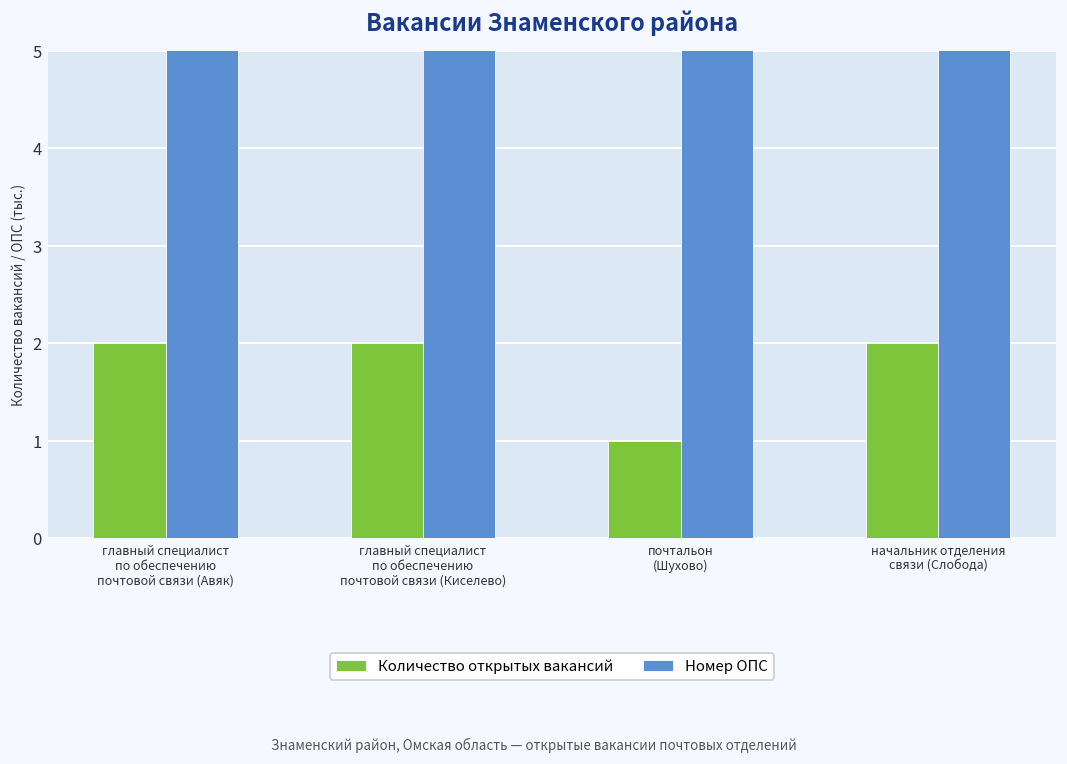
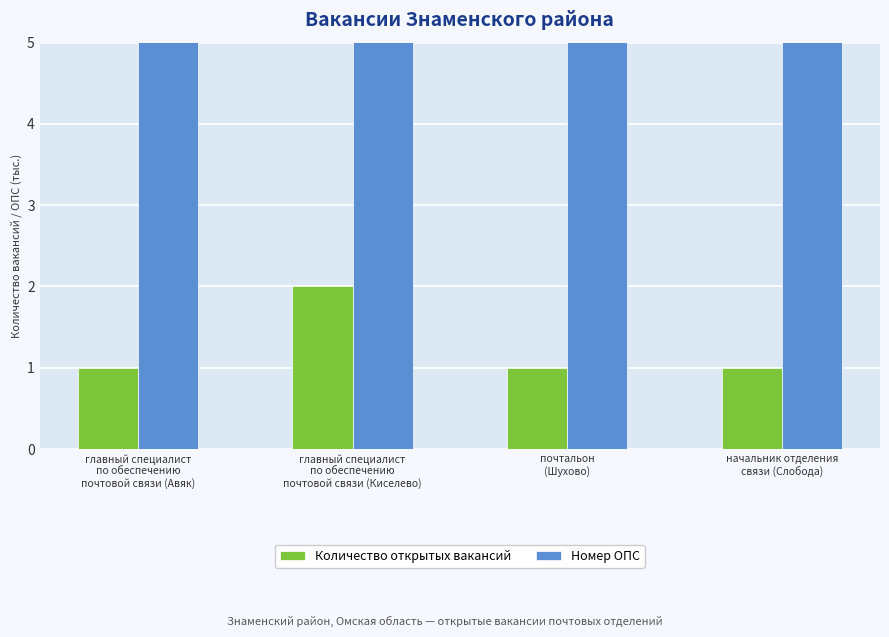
Количество открытых вакансий, главный специалист по обеспечению почтовой связи (Авяк): 2 -> 1
Количество открытых вакансий, начальник отделения связи (Слобода): 2 -> 1
